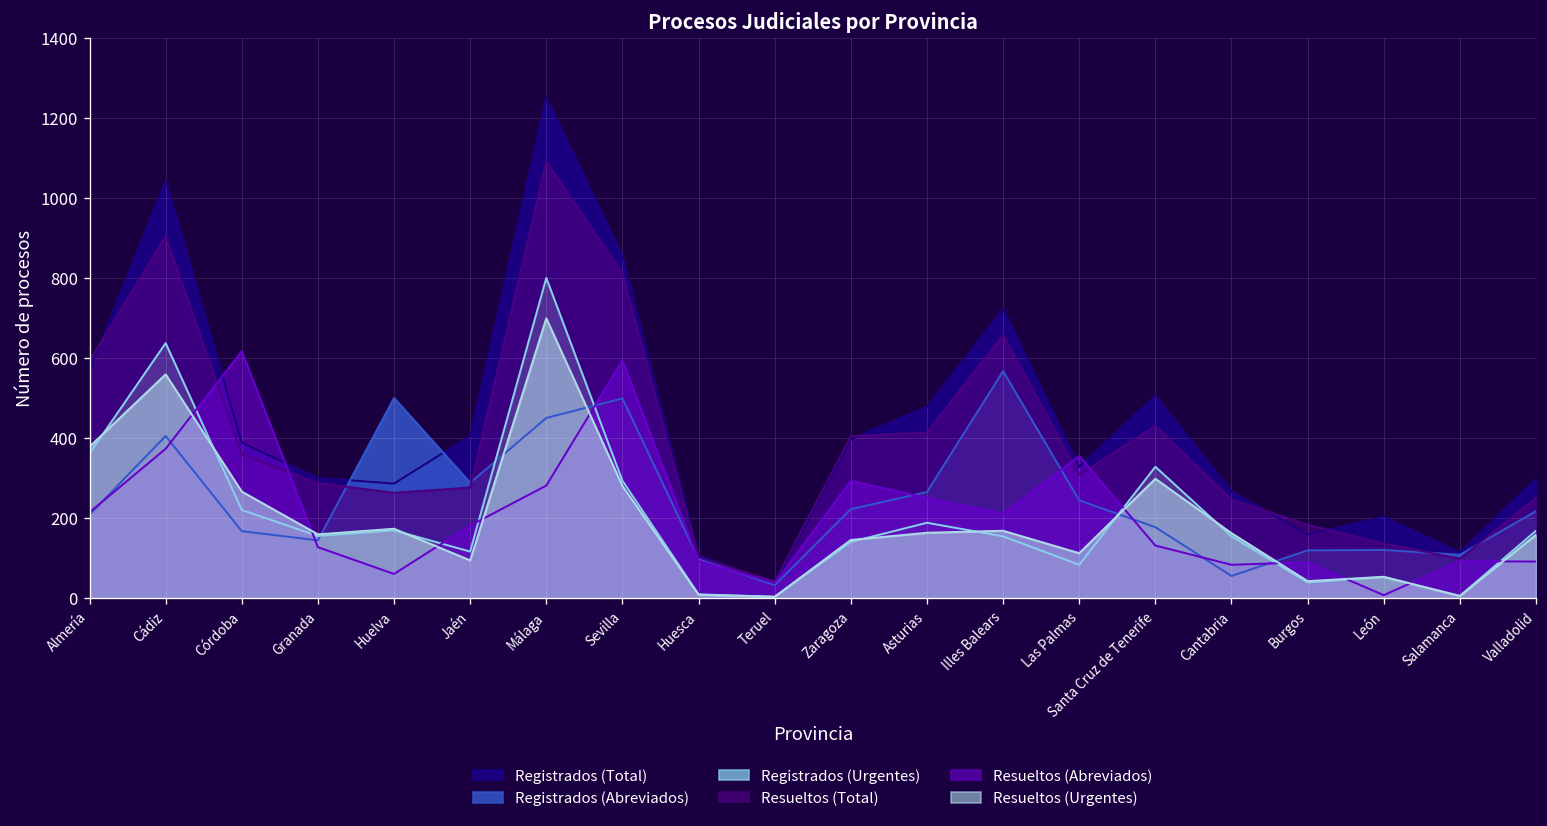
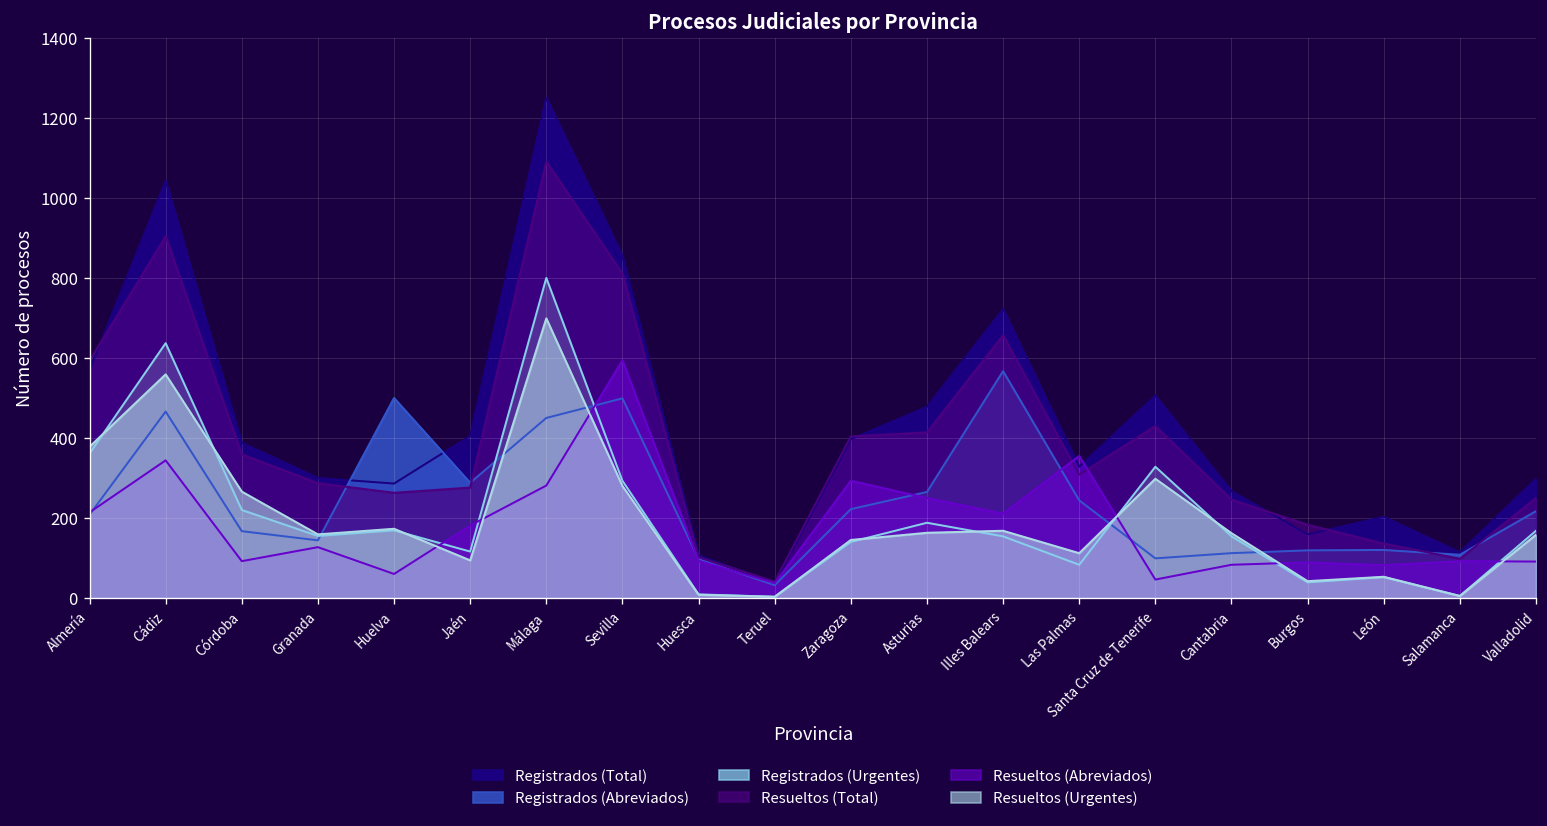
Registrados (Abreviados), Cádiz: 410 -> 470
Resueltos (Abreviados), Cádiz: 370 -> 350
Resueltos (Abreviados), Córdoba: 620 -> 90
Registrados (Abreviados), Santa Cruz de Tenerife: 180 -> 100
Resueltos (Abreviados), Santa Cruz de Tenerife: 130 -> 50
Registrados (Abreviados), Cantabria: 60 -> 110
Resueltos (Abreviados), León: 10 -> 80
